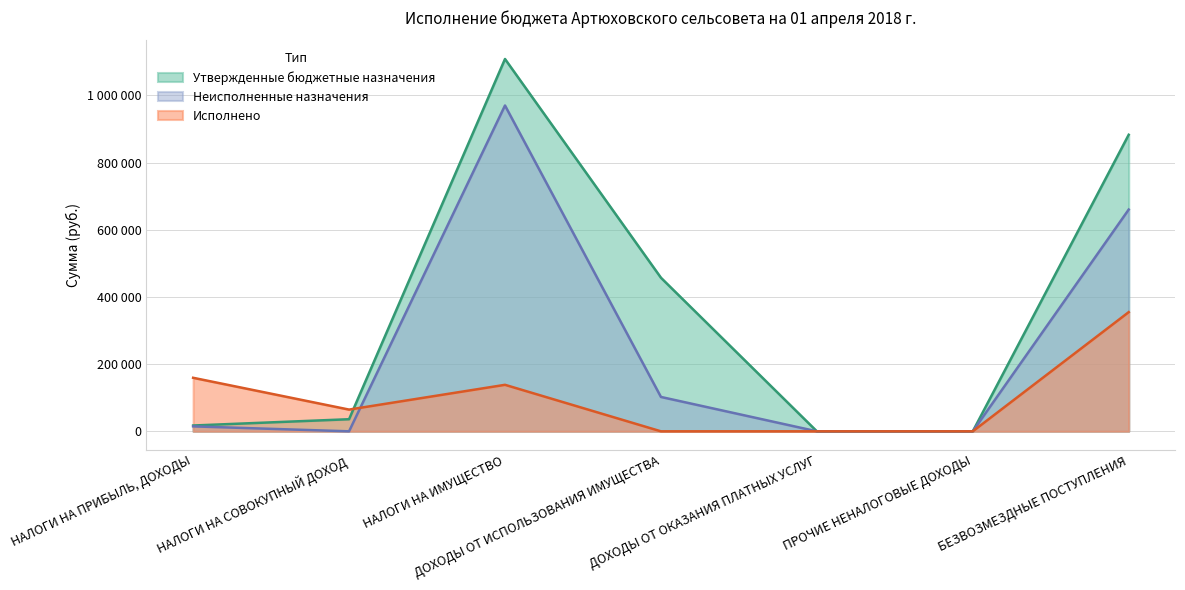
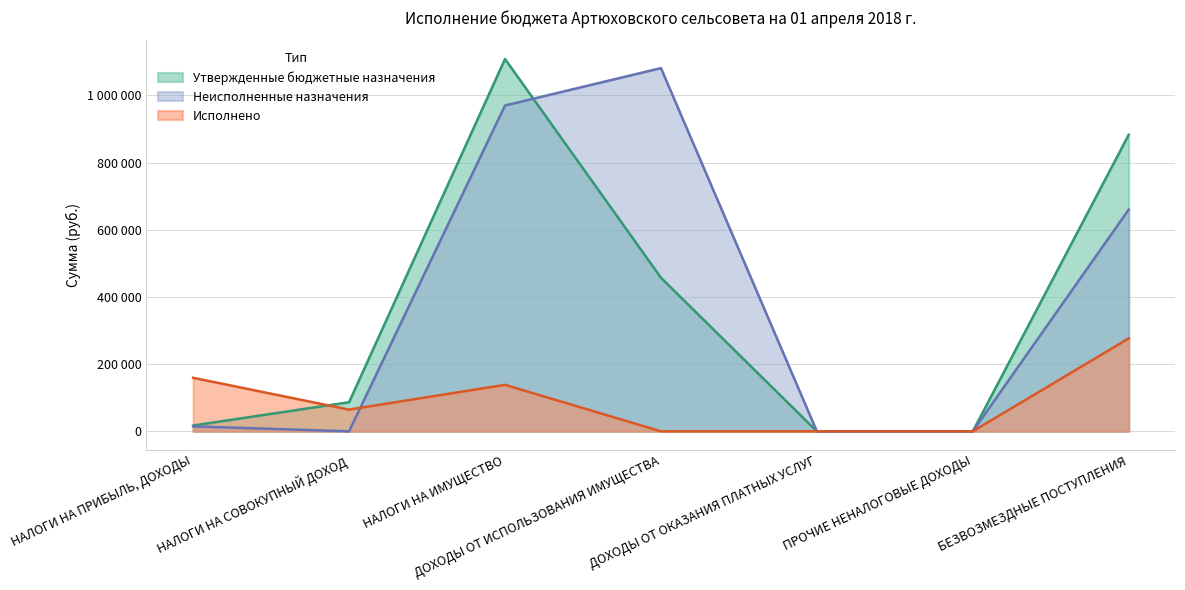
Утвержденные бюджетные назначения, НАЛОГИ НА СОВОКУПНЫЙ ДОХОД: 40000 -> 90000
Неисполненные назначения, ДОХОДЫ ОТ ИСПОЛЬЗОВАНИЯ ИМУЩЕСТВА: 100000 -> 1080000
Исполнено, БЕЗВОЗМЕЗДНЫЕ ПОСТУПЛЕНИЯ: 350000 -> 280000
